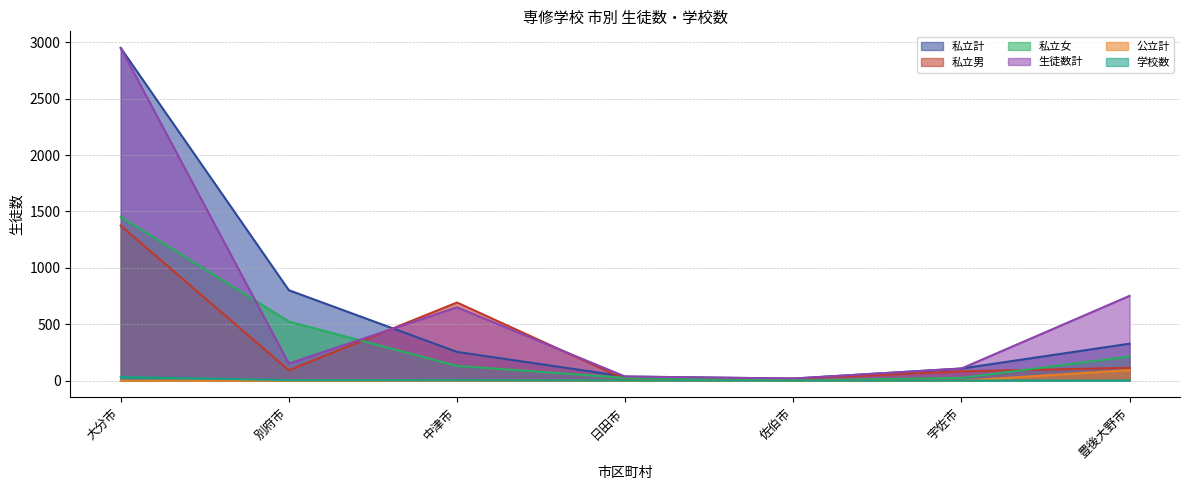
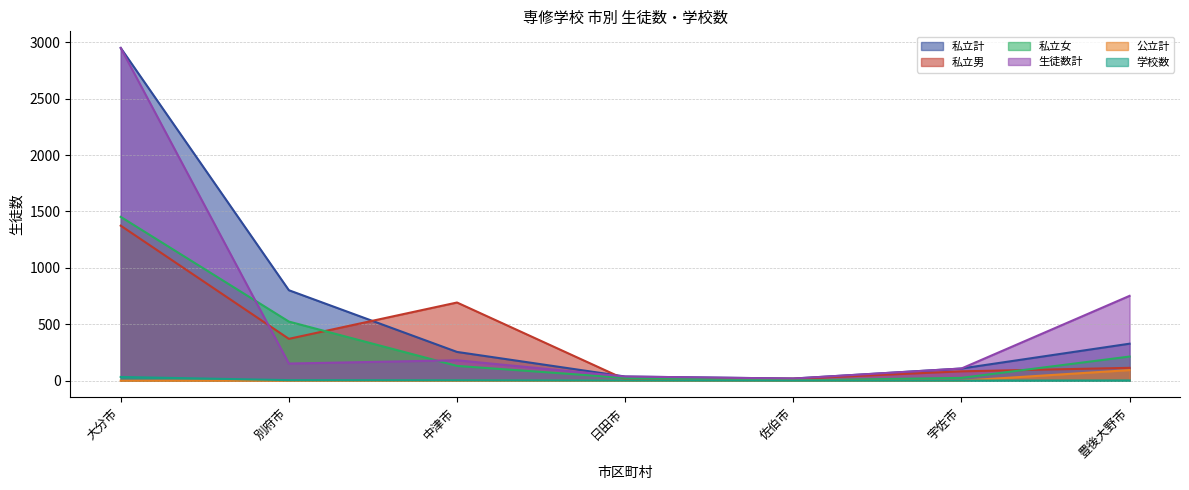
私立男, 別府市: 90 -> 370
生徒数計, 中津市: 650 -> 180
